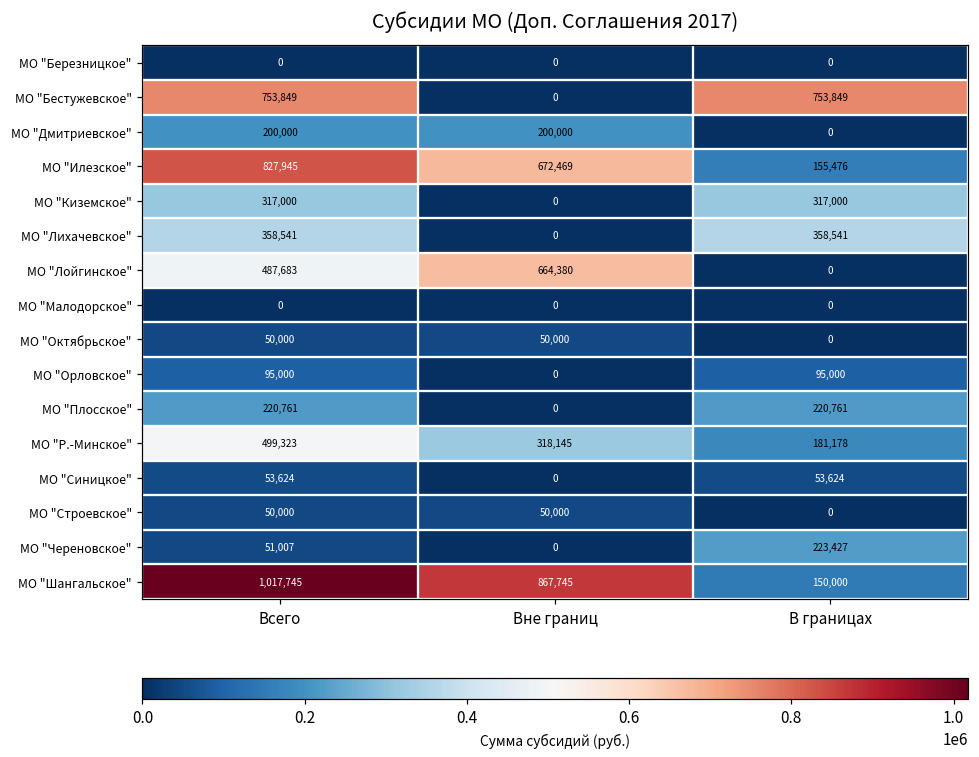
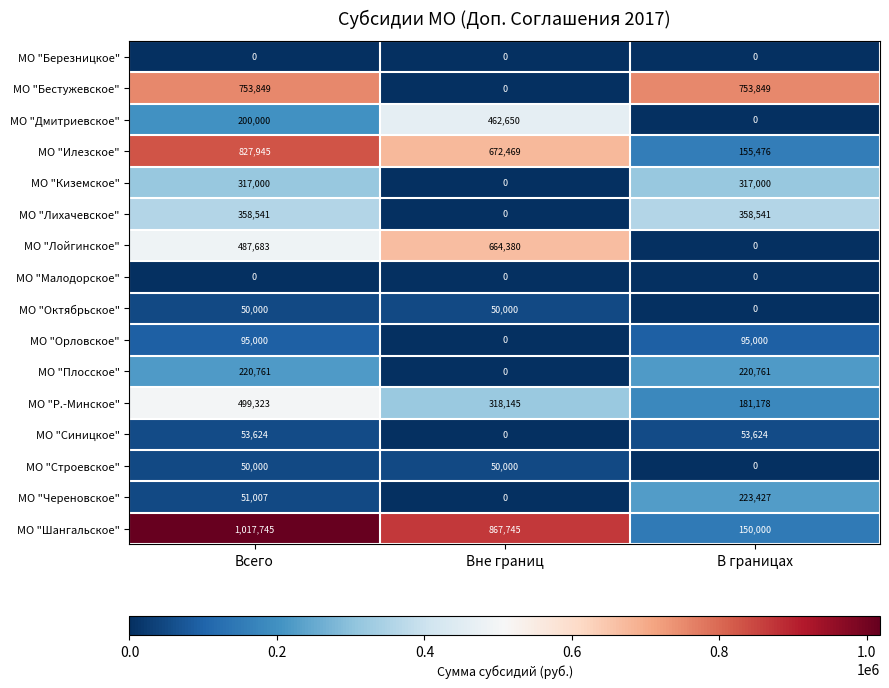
МО "Дмитриевское", Вне границ: 200,000 -> 462,650
